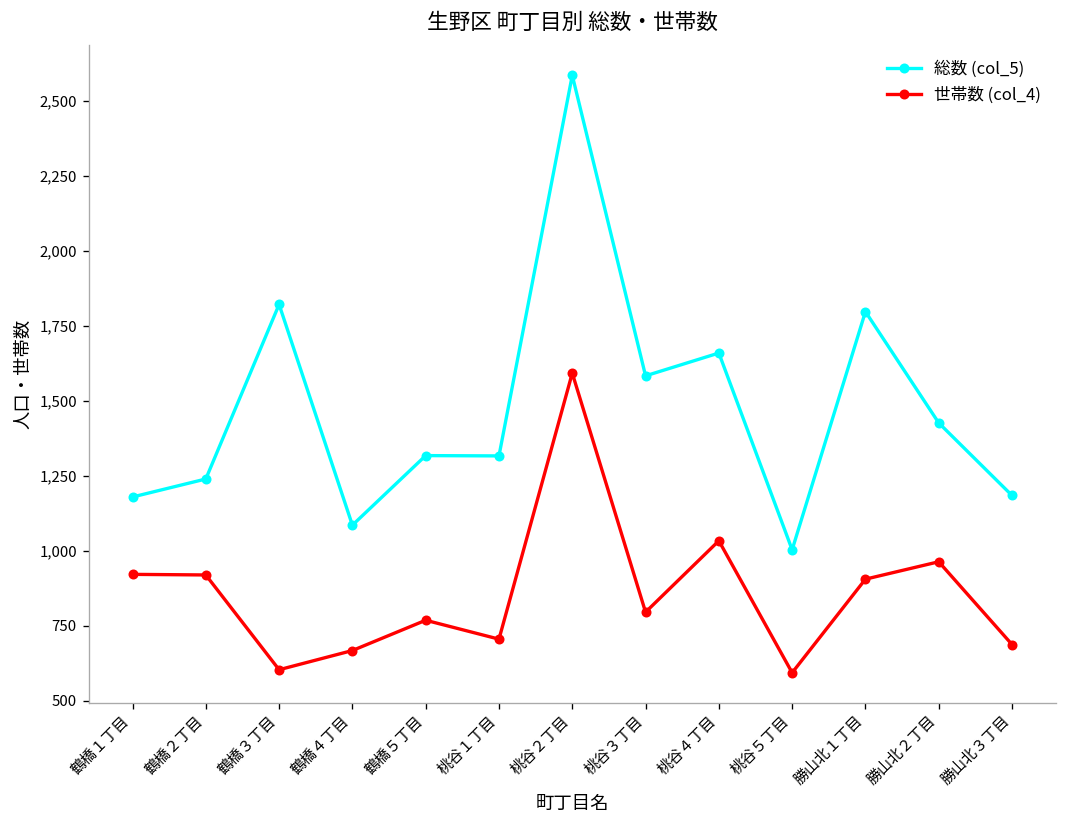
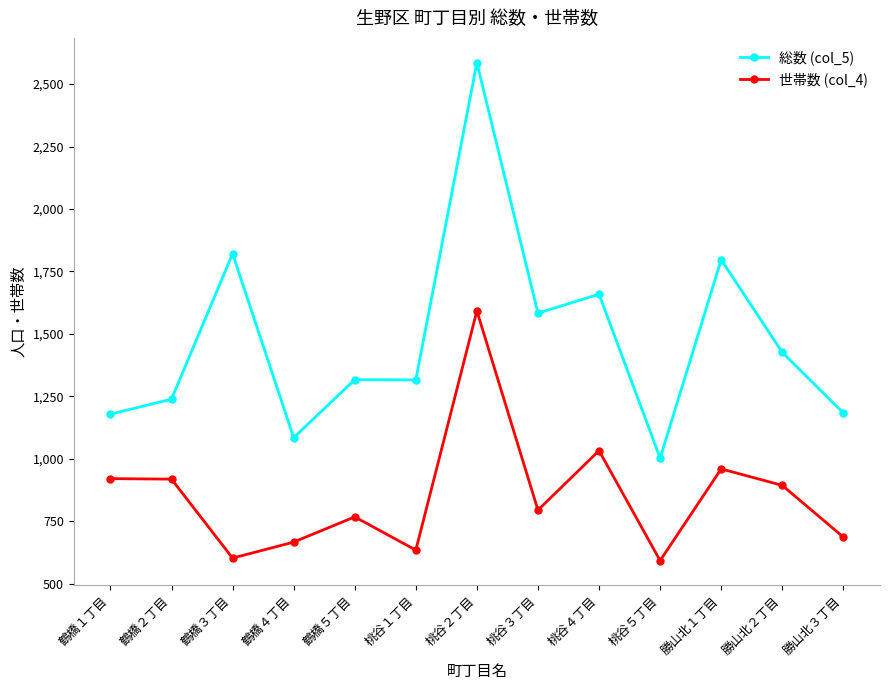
世帯数 (col_4), 桃谷１丁目: 710 -> 640
世帯数 (col_4), 勝山北１丁目: 910 -> 960
世帯数 (col_4), 勝山北２丁目: 960 -> 890
